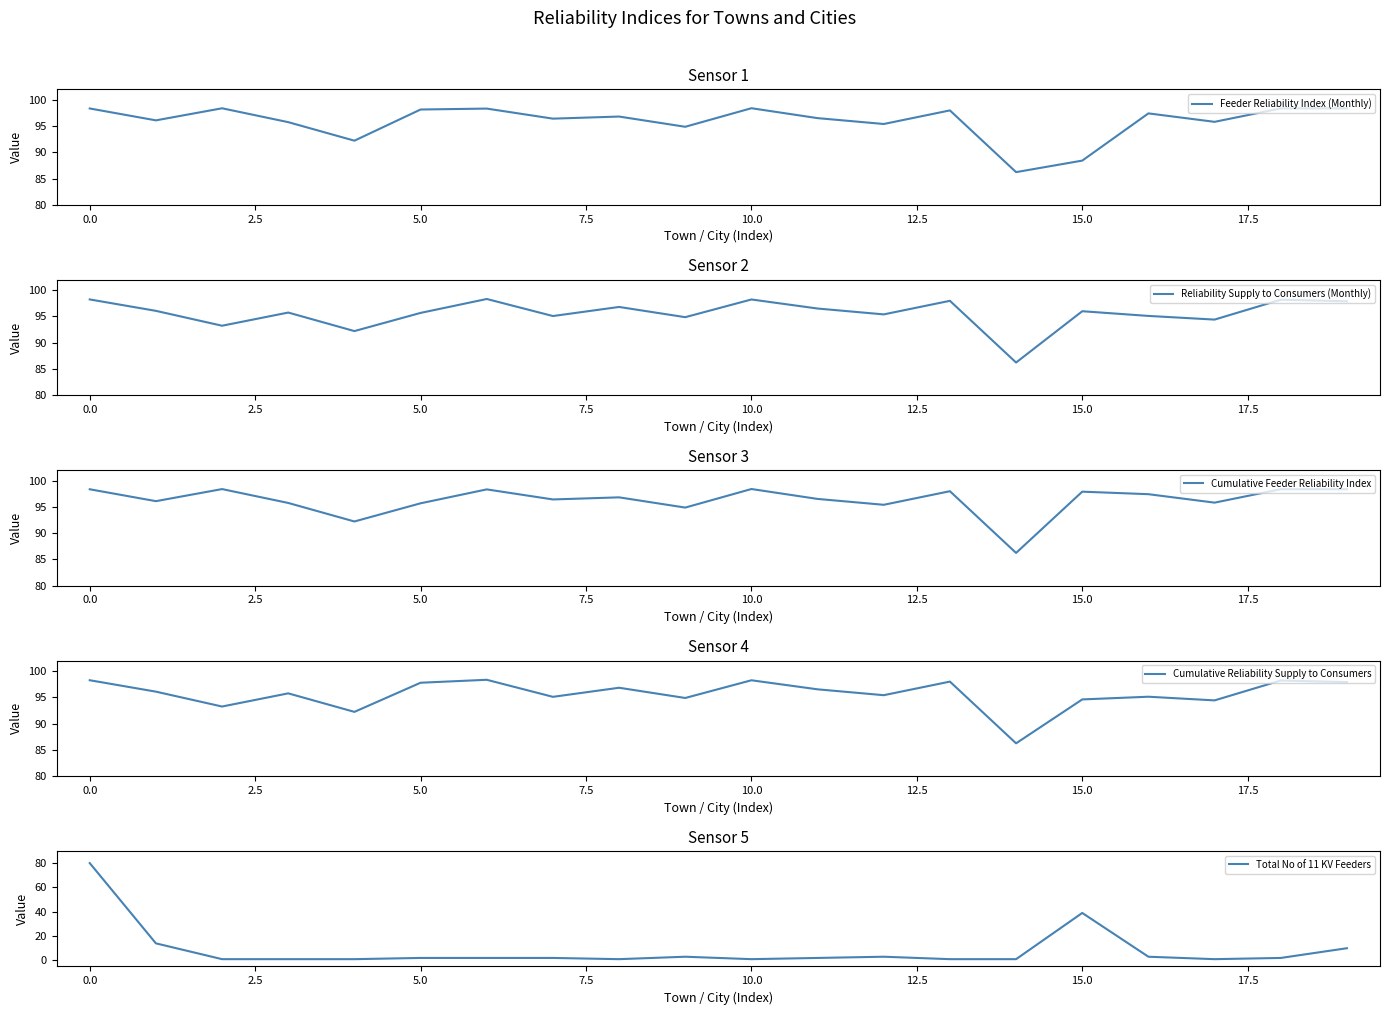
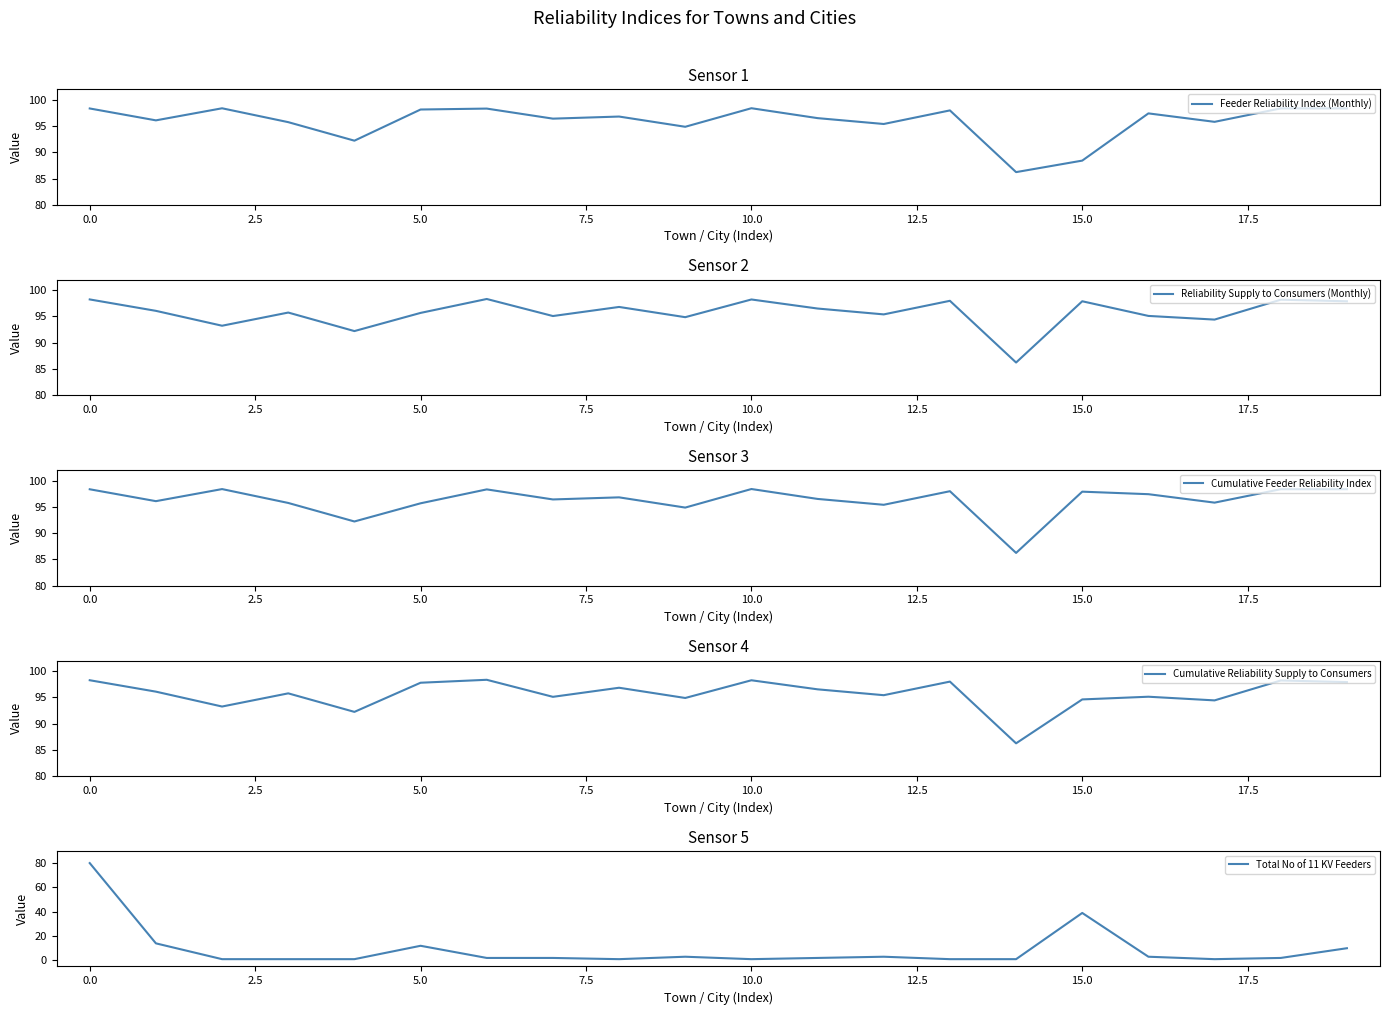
Sensor 2, 15.0: 96 -> 98
Sensor 5, 5.0: 2 -> 12
